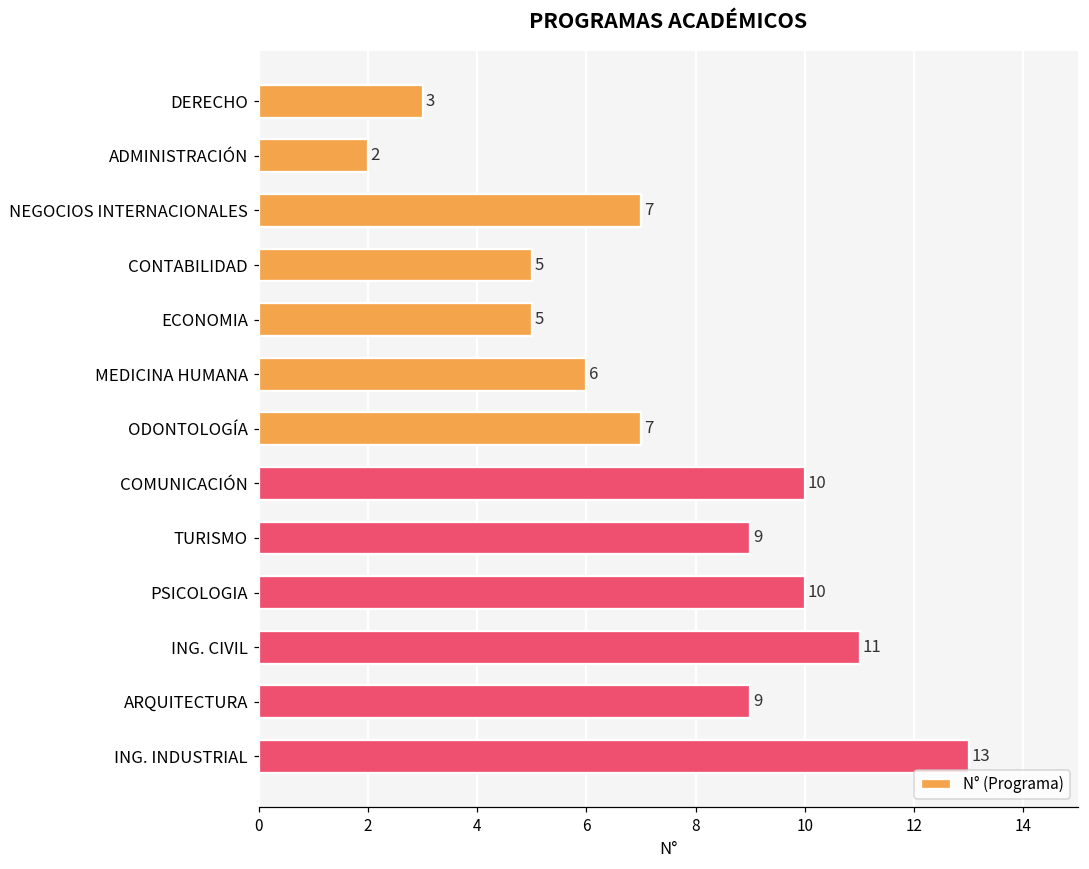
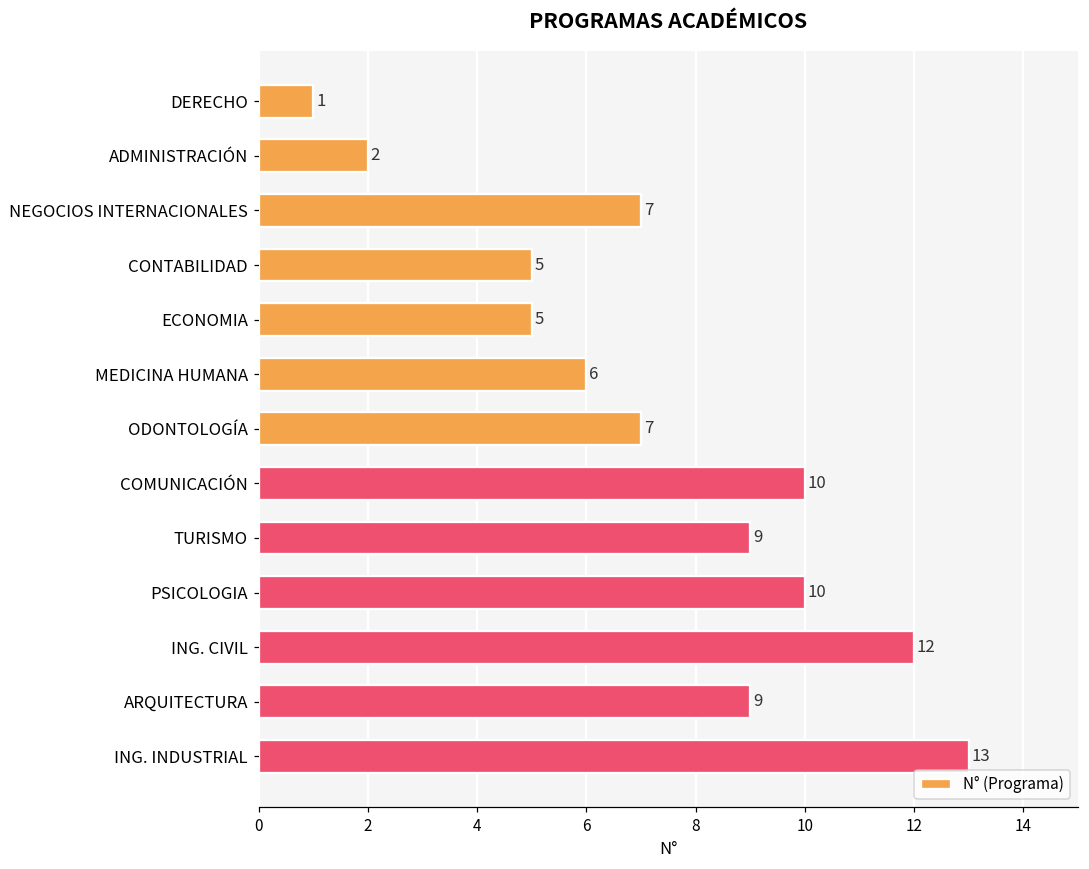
DERECHO: 3 -> 1
ING. CIVIL: 11 -> 12
